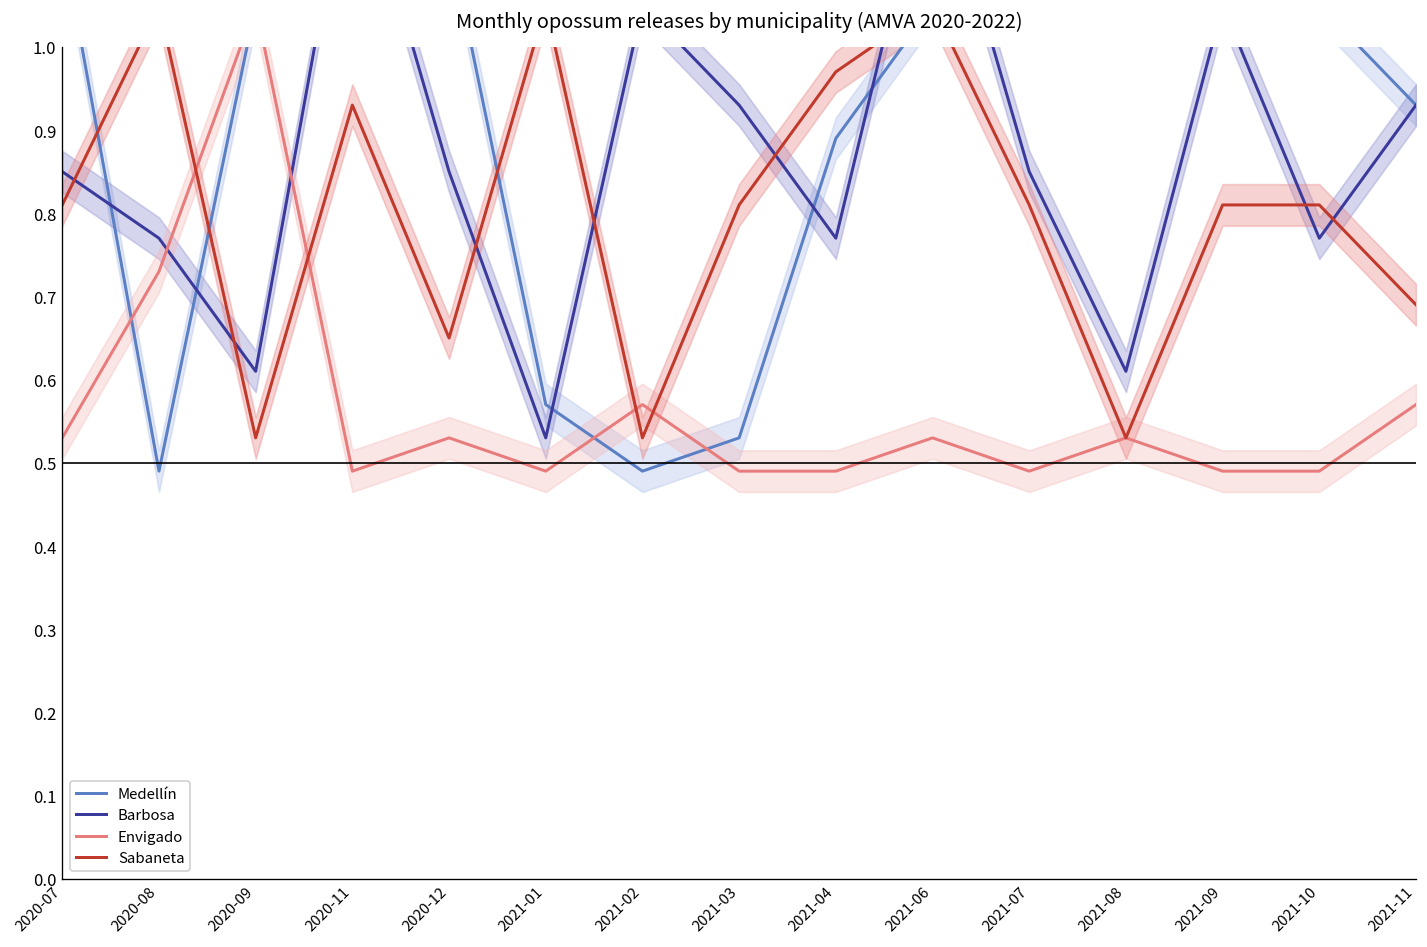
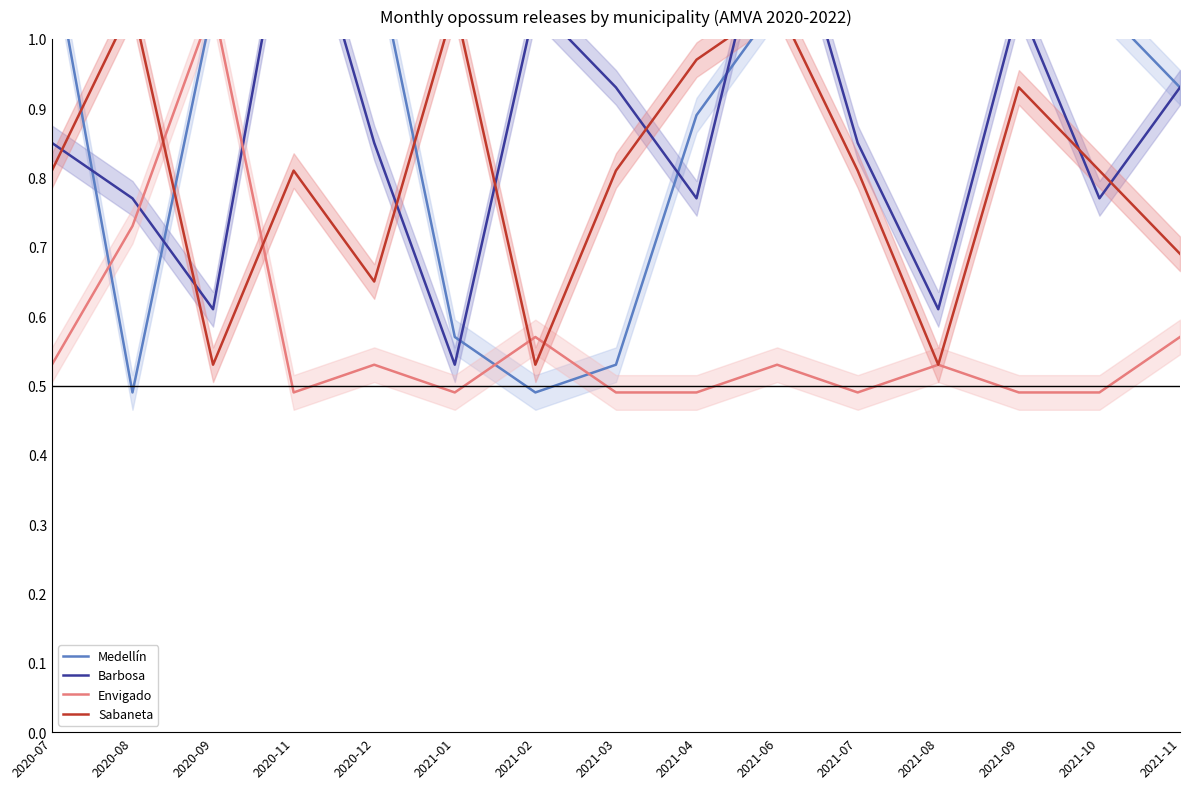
Sabaneta, 2020-11: 0.93 -> 0.81
Sabaneta, 2021-09: 0.81 -> 0.93
